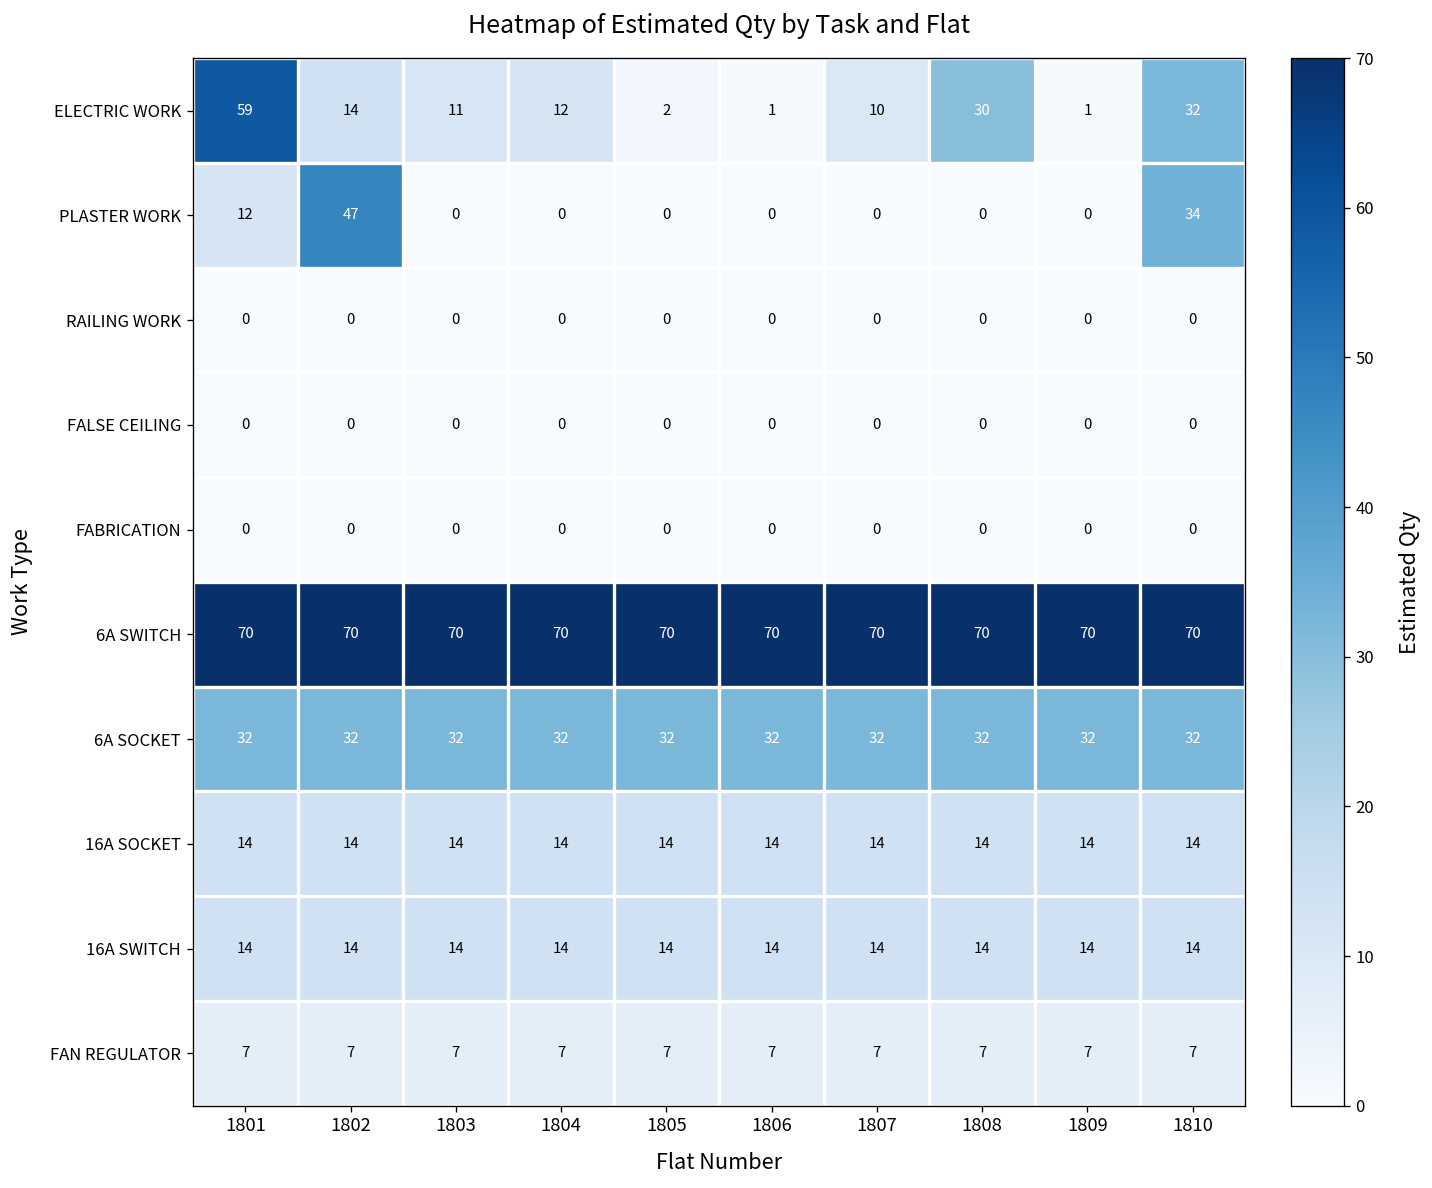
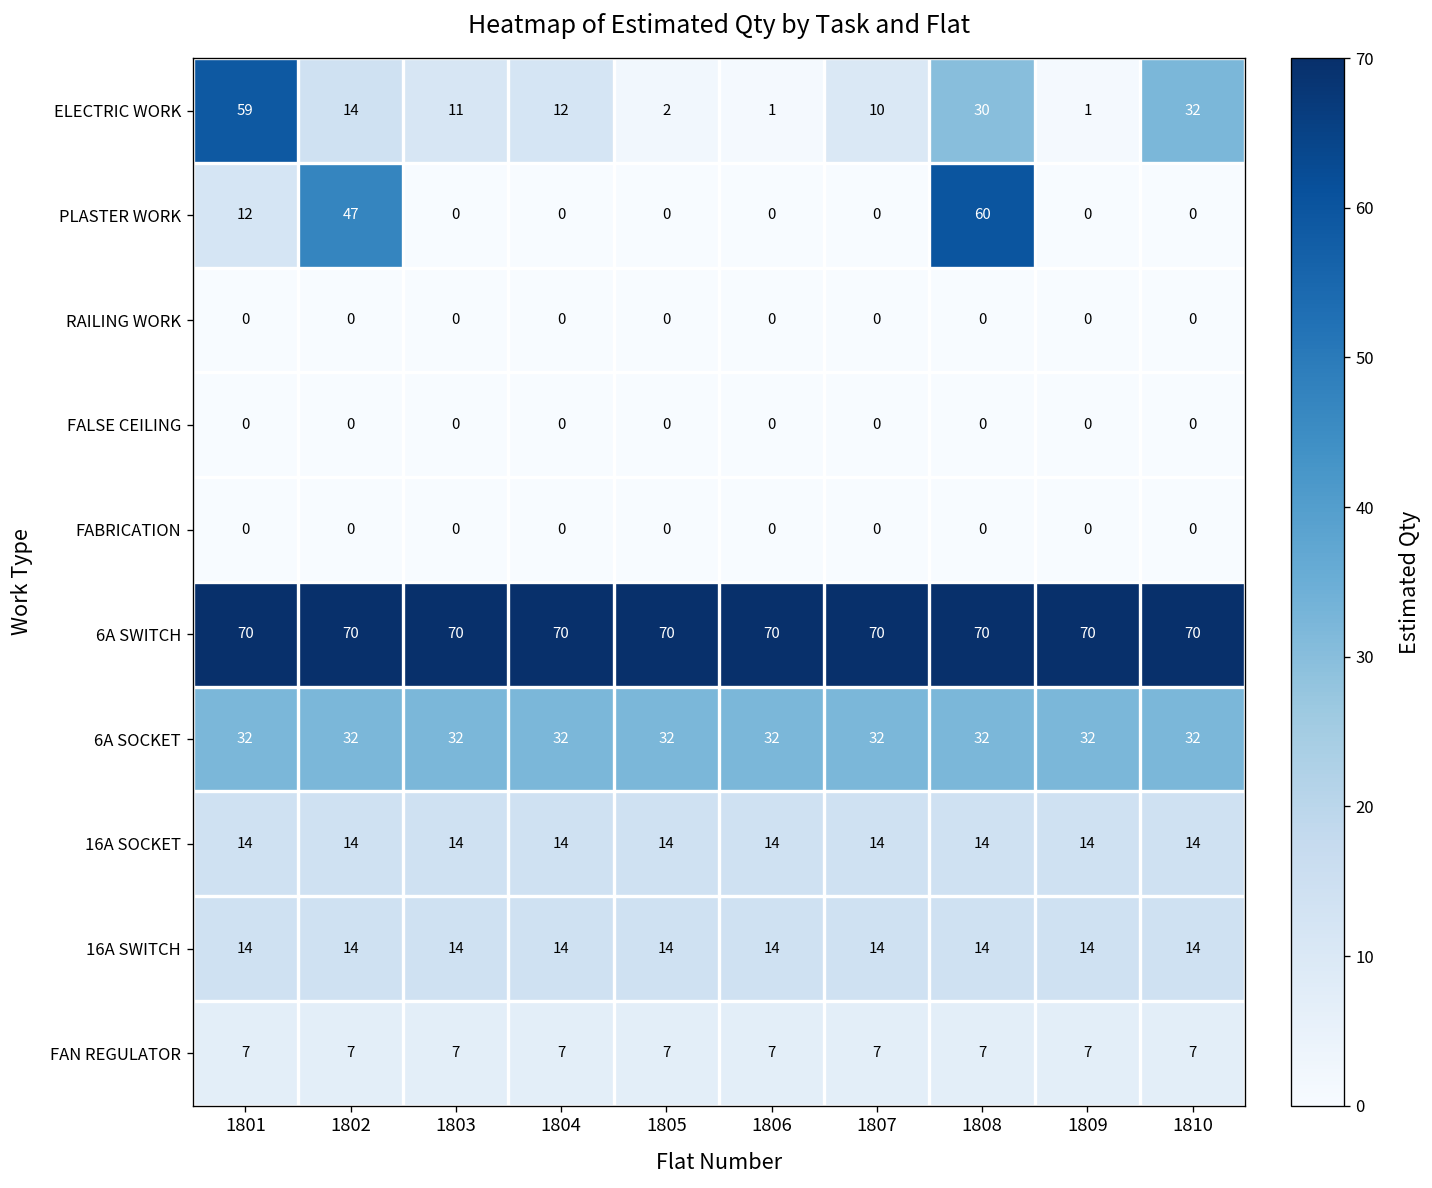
PLASTER WORK, 1808: 0 -> 60
PLASTER WORK, 1810: 34 -> 0
